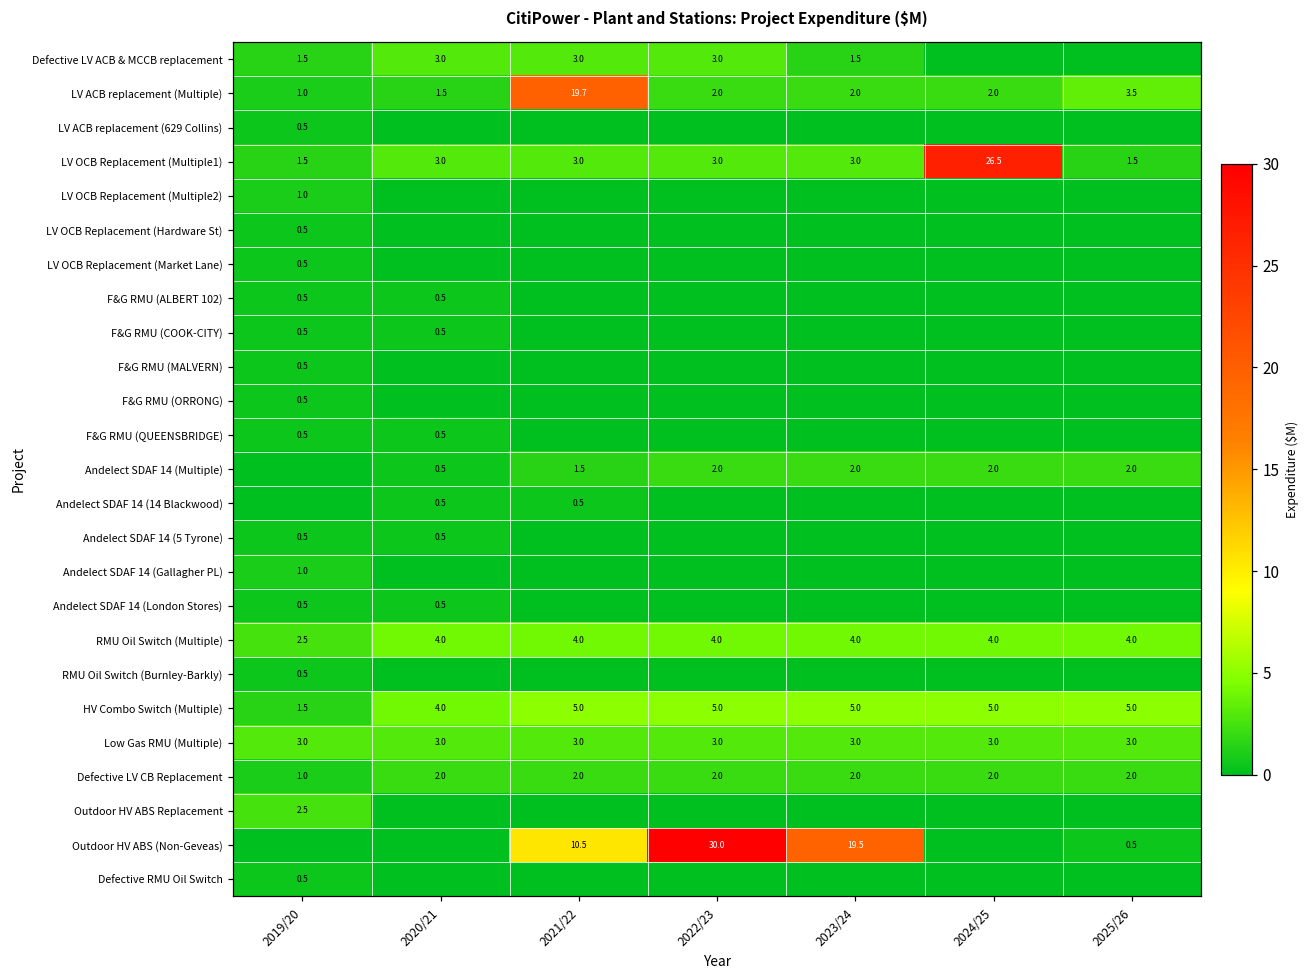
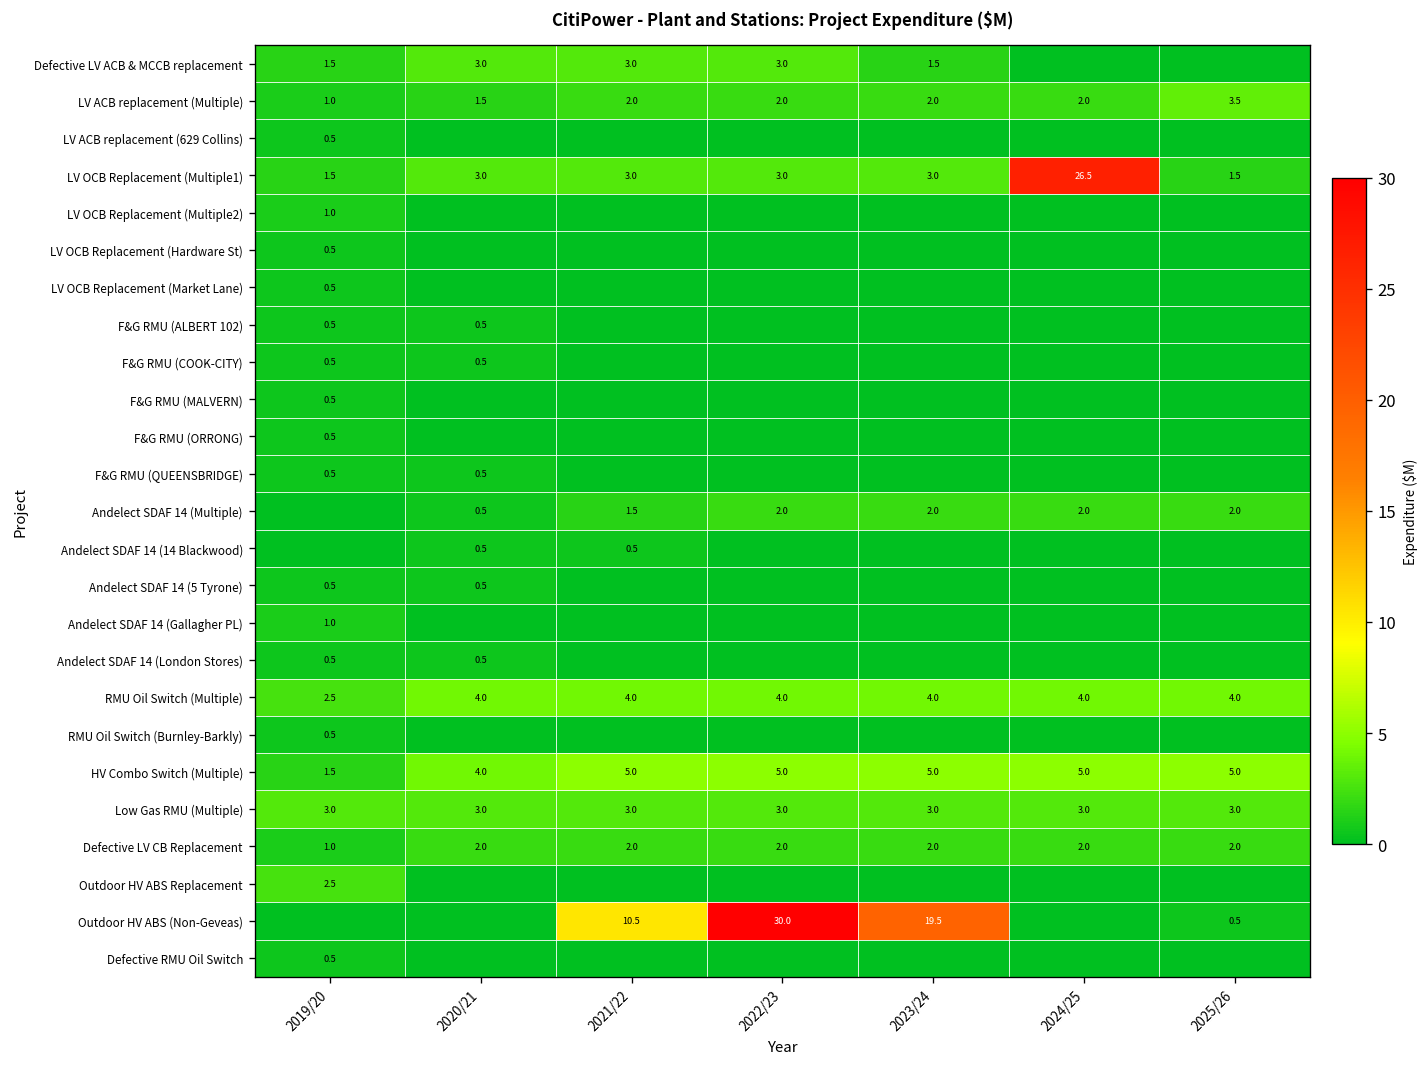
LV ACB replacement (Multiple), 2021/22: 19.7 -> 2.0
